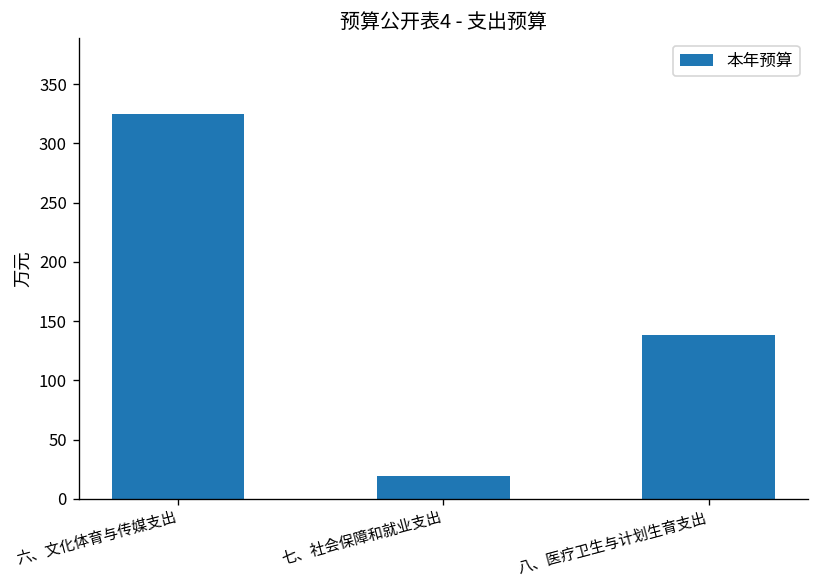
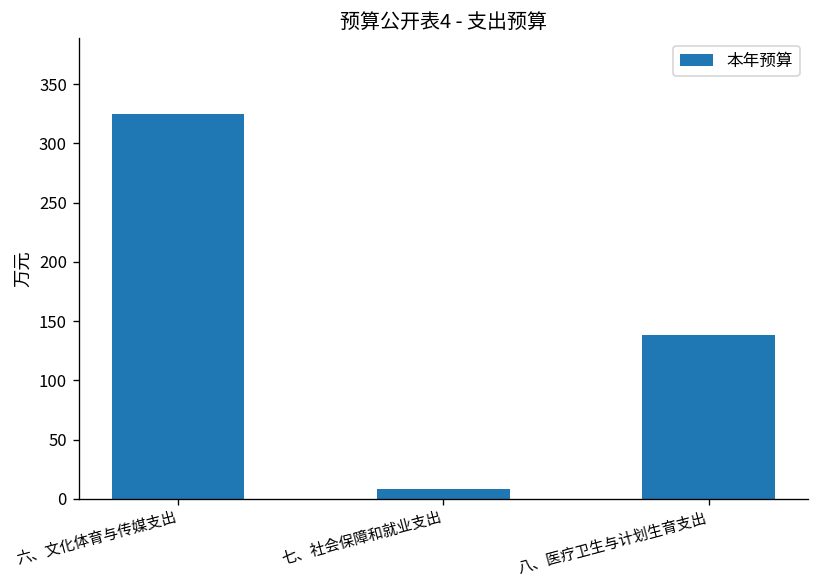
七、社会保障和就业支出: 20 -> 10
